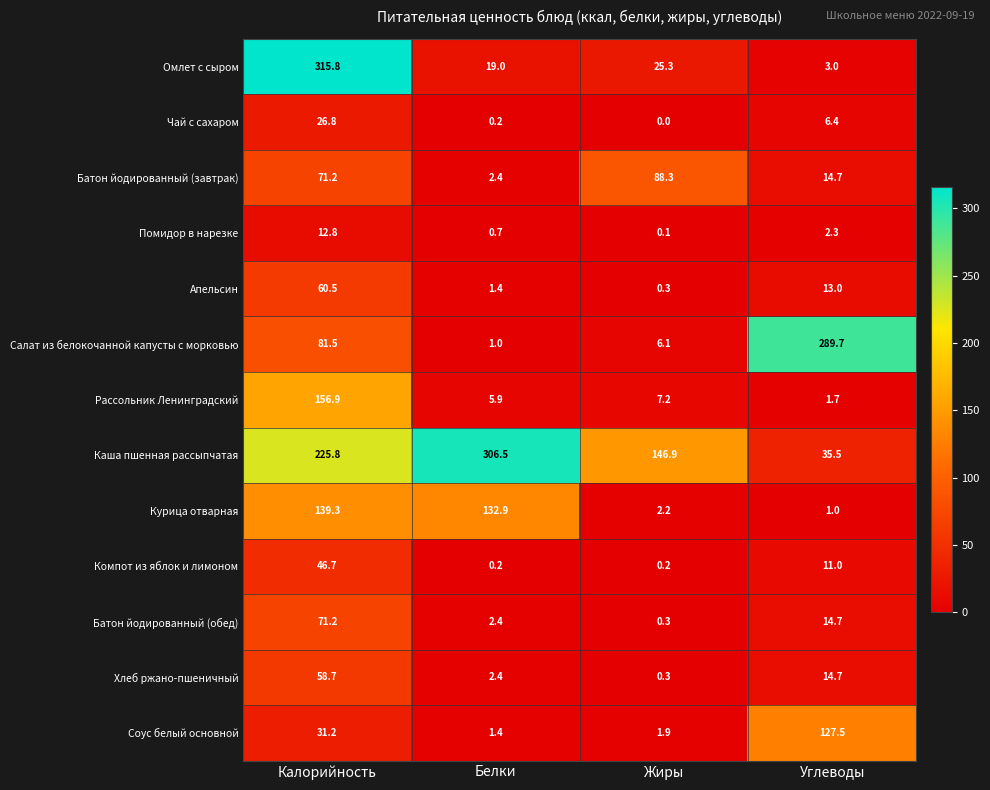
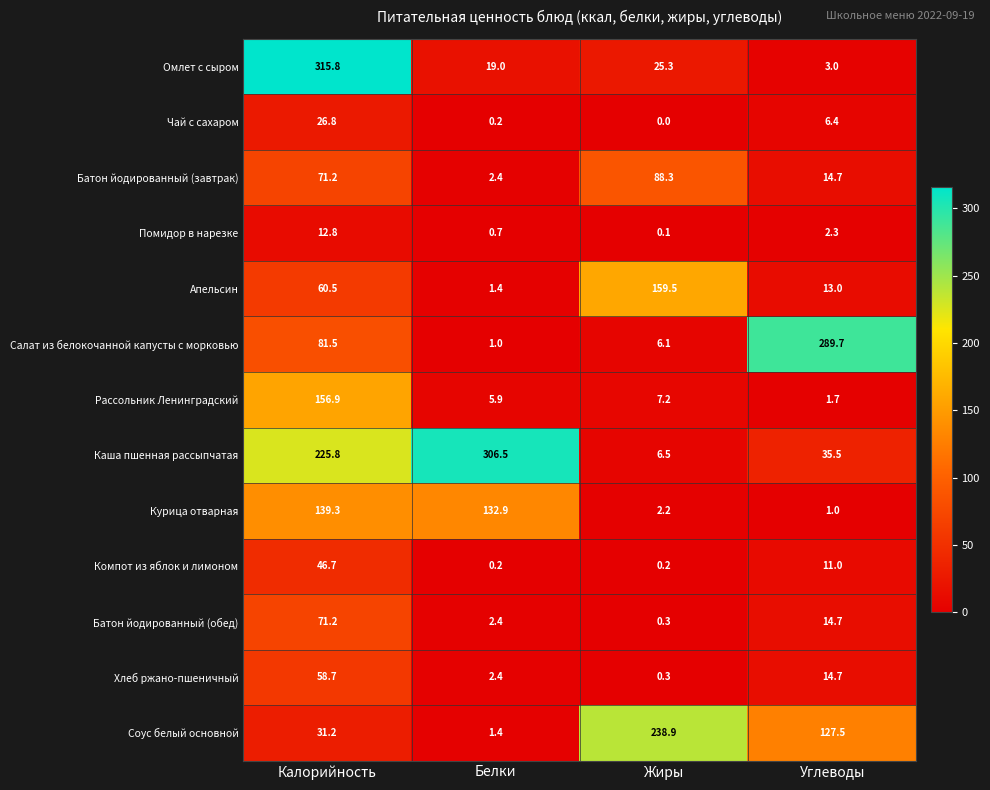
Апельсин, Жиры: 0.3 -> 159.5
Каша пшенная рассыпчатая, Жиры: 146.9 -> 6.5
Соус белый основной, Жиры: 1.9 -> 238.9
